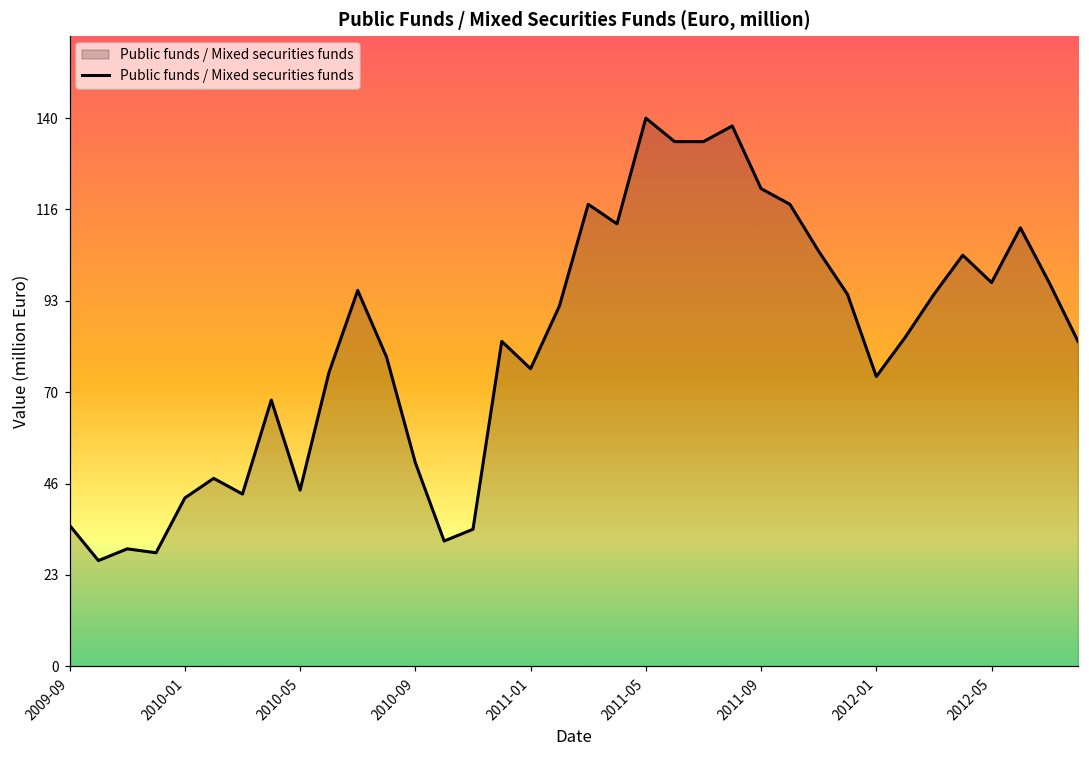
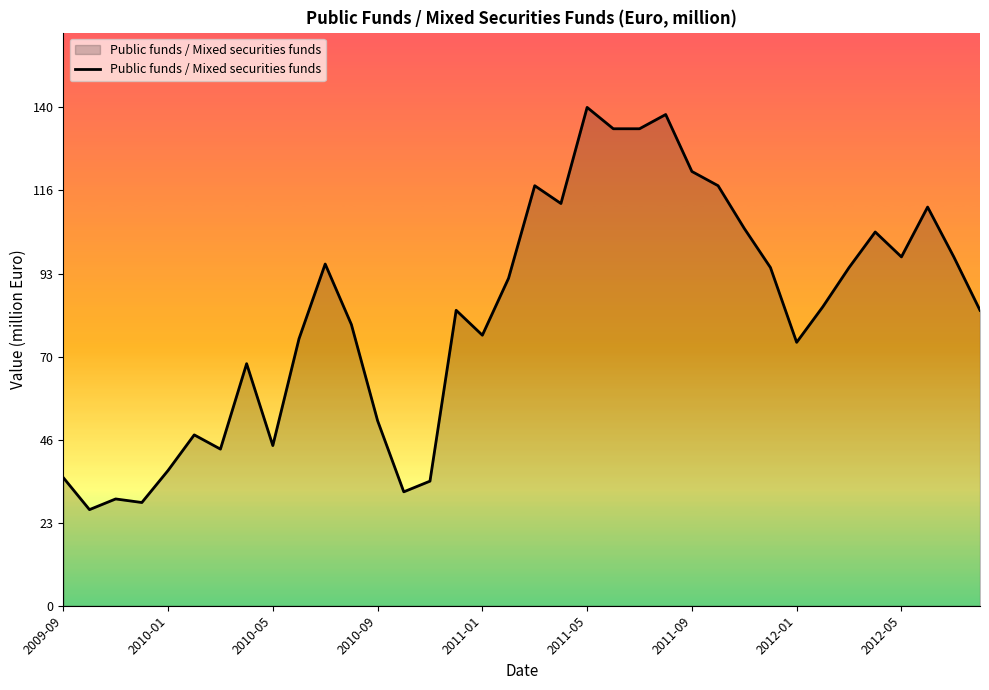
2010-01: 43 -> 38
